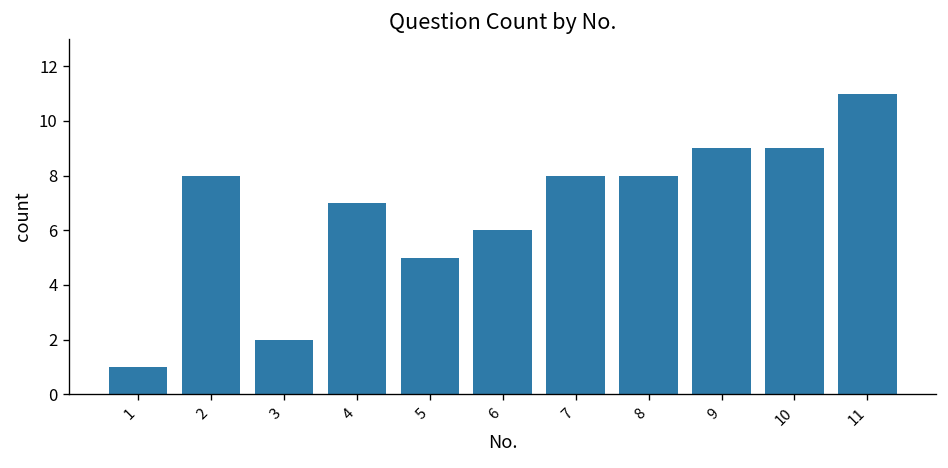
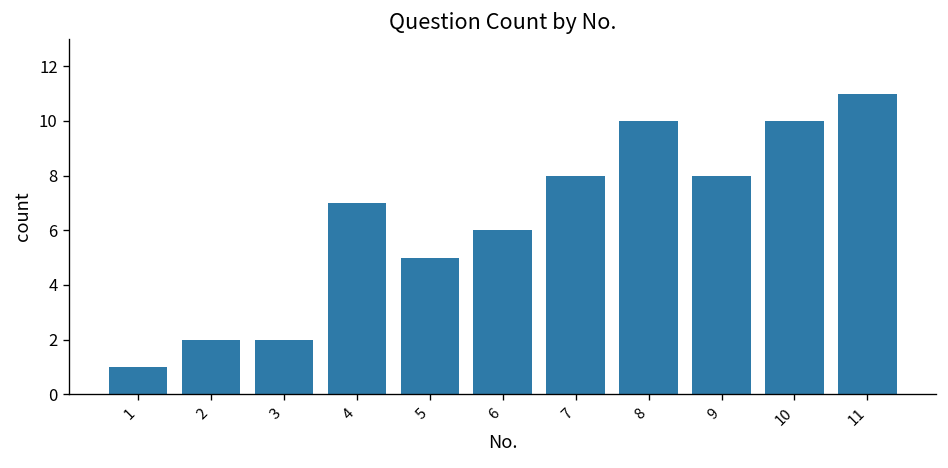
2: 8 -> 2
8: 8 -> 10
9: 9 -> 8
10: 9 -> 10
